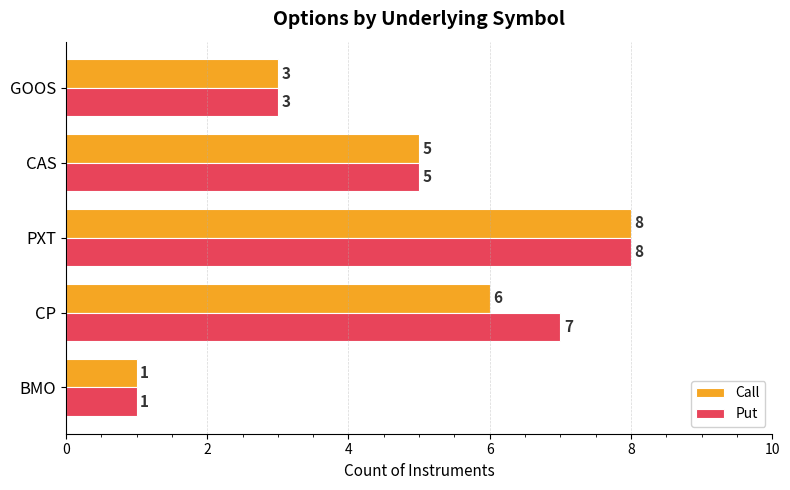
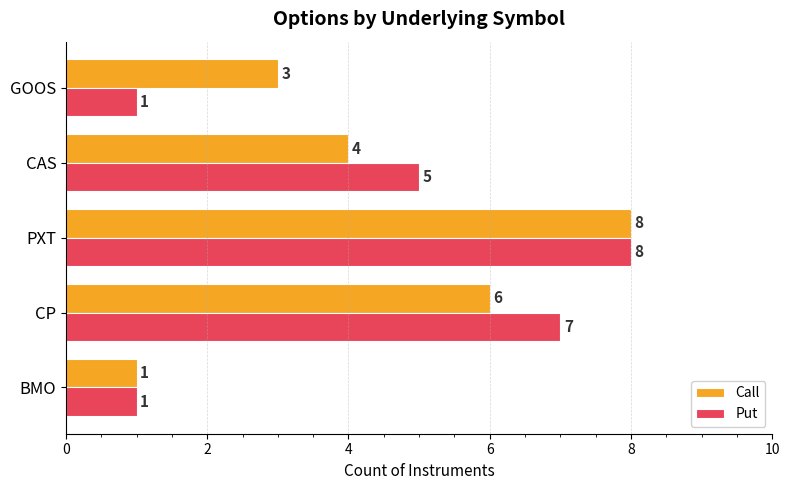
Put, GOOS: 3 -> 1
Call, CAS: 5 -> 4
